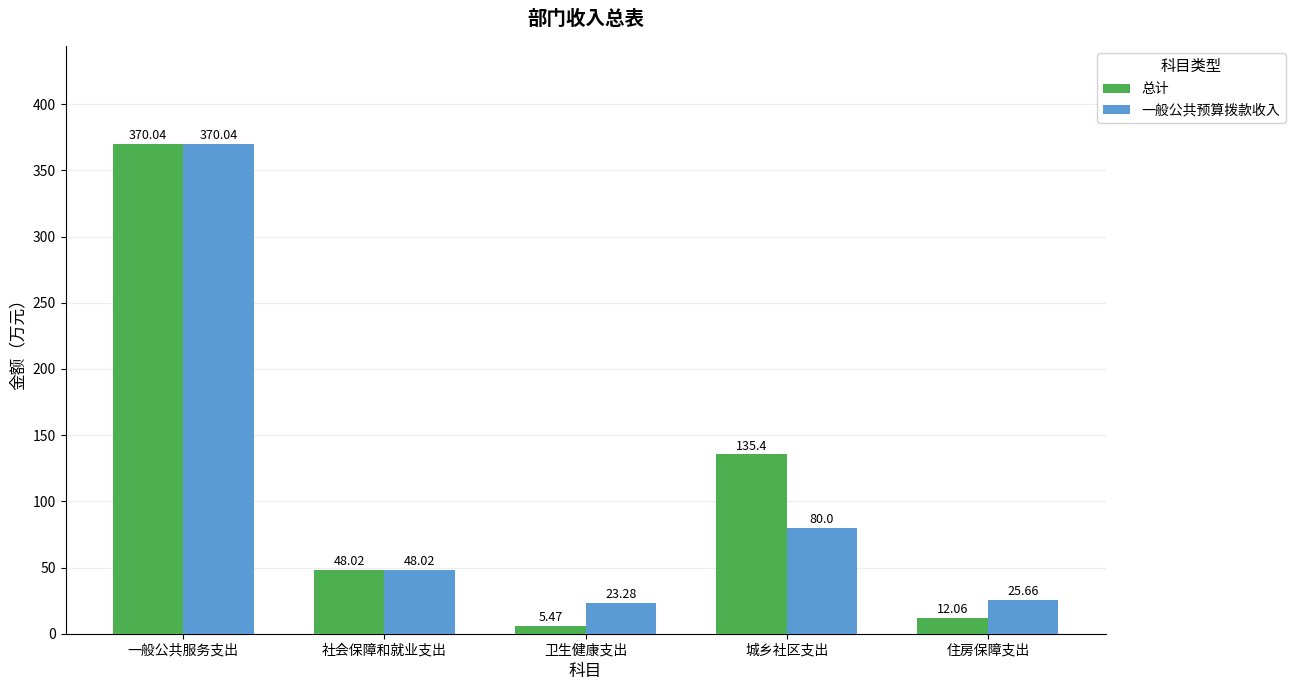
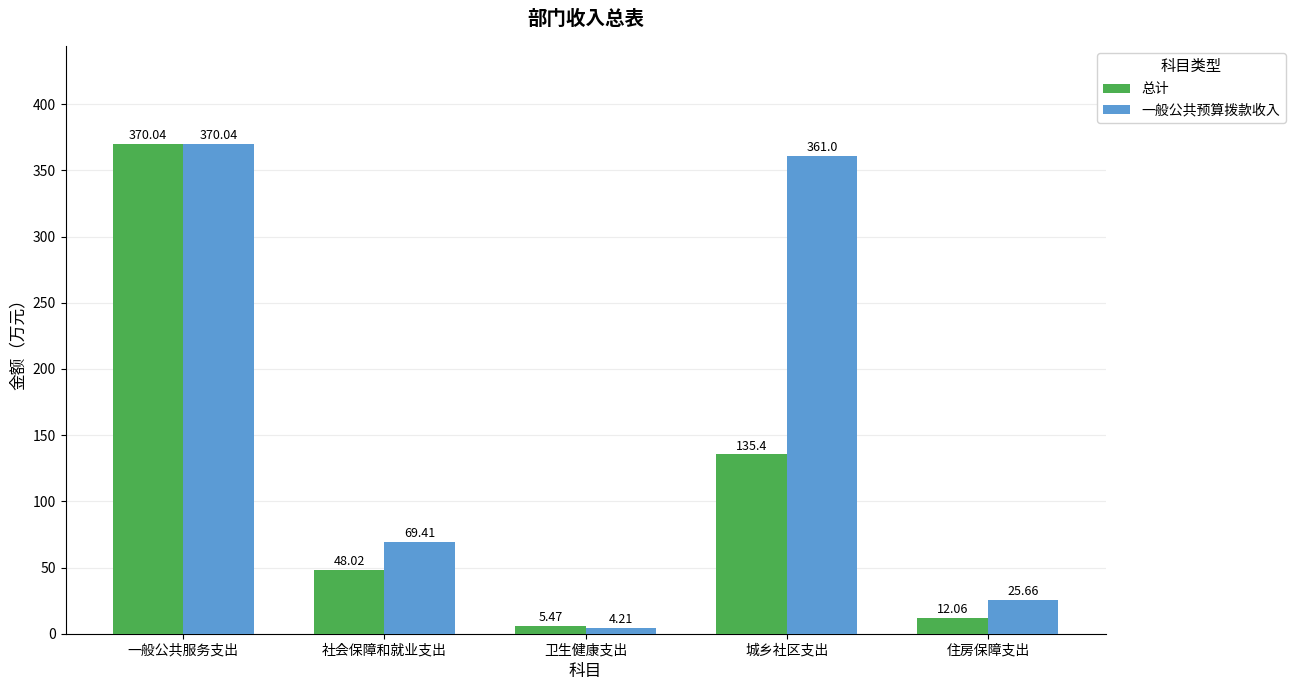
一般公共预算拨款收入, 社会保障和就业支出: 48.02 -> 69.41
一般公共预算拨款收入, 卫生健康支出: 23.28 -> 4.21
一般公共预算拨款收入, 城乡社区支出: 80.0 -> 361.0
